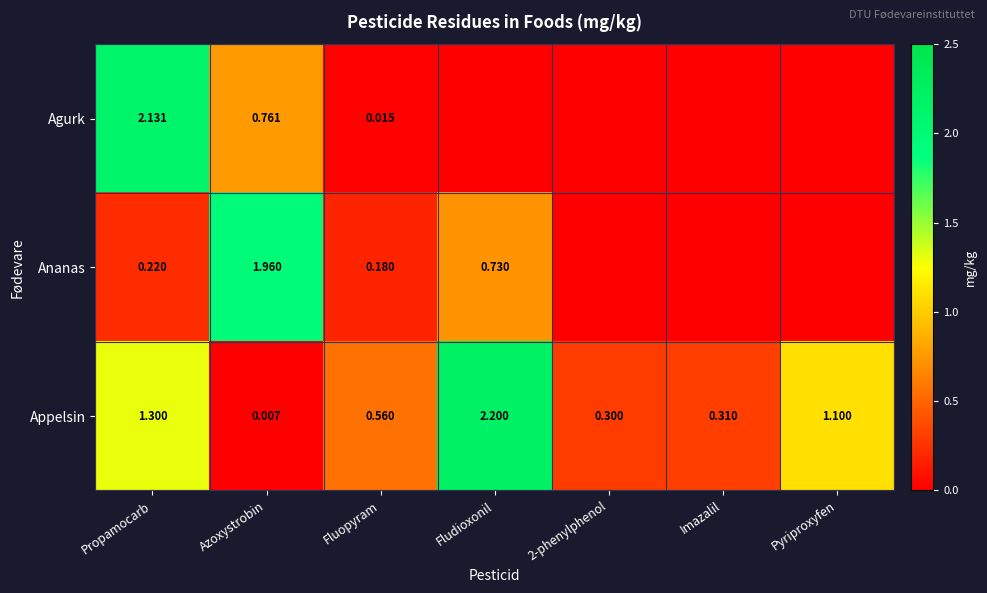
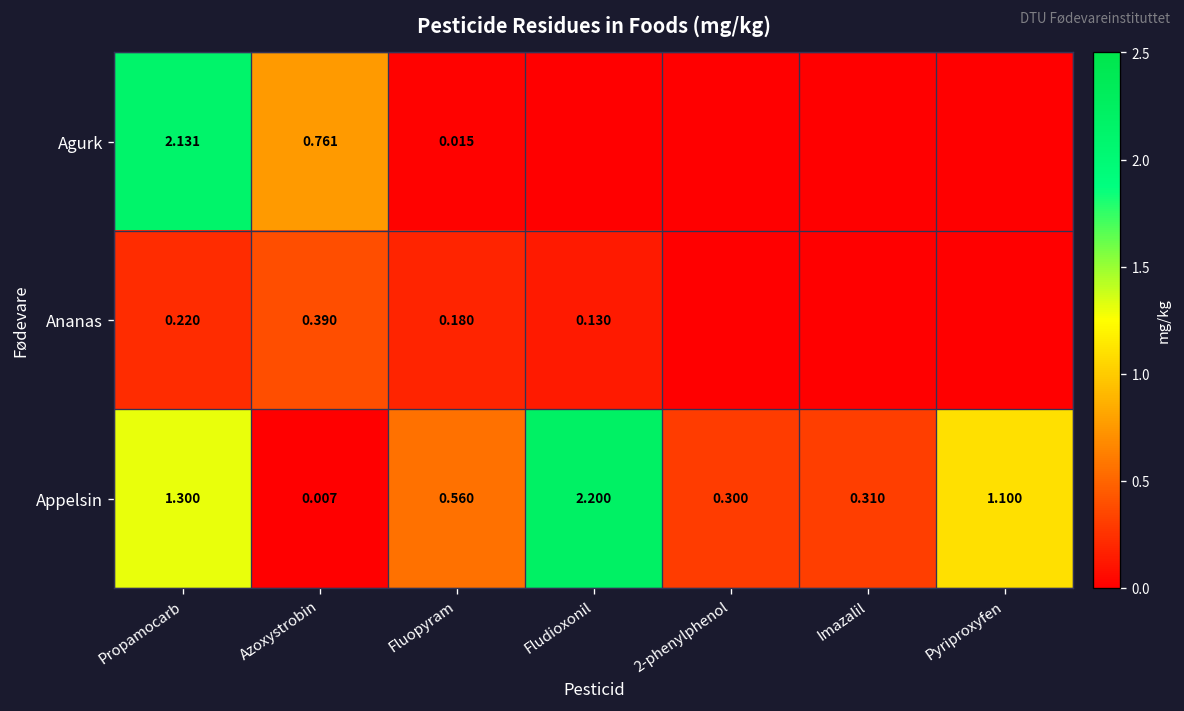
Ananas, Azoxystrobin: 1.960 -> 0.390
Ananas, Fludioxonil: 0.730 -> 0.130
